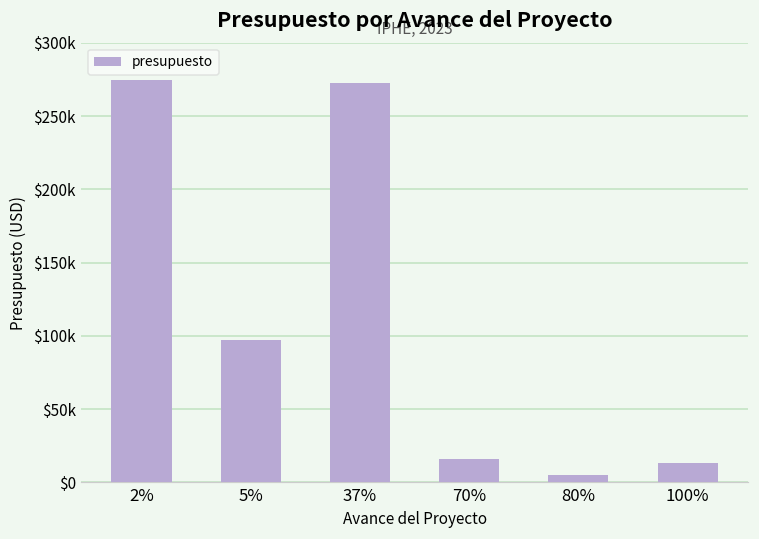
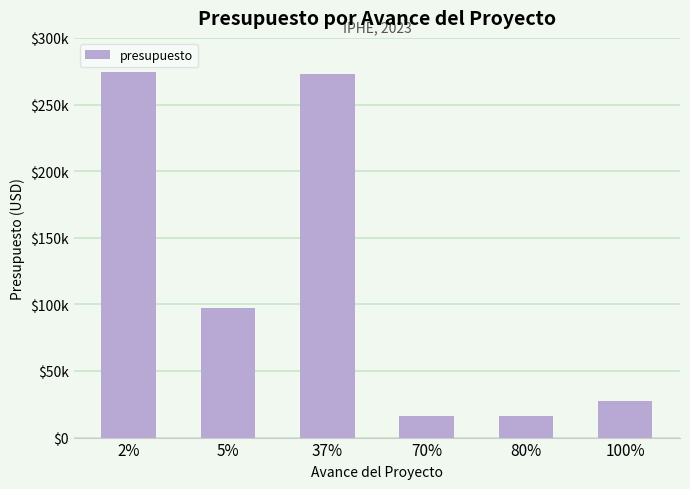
80%: $5000 -> $16000
100%: $13000 -> $27000
